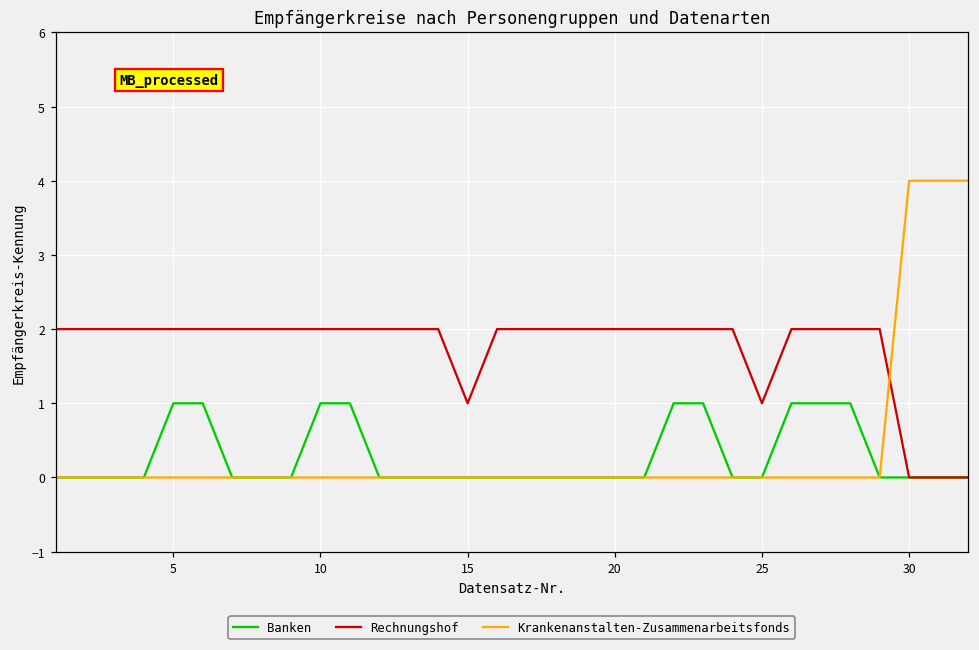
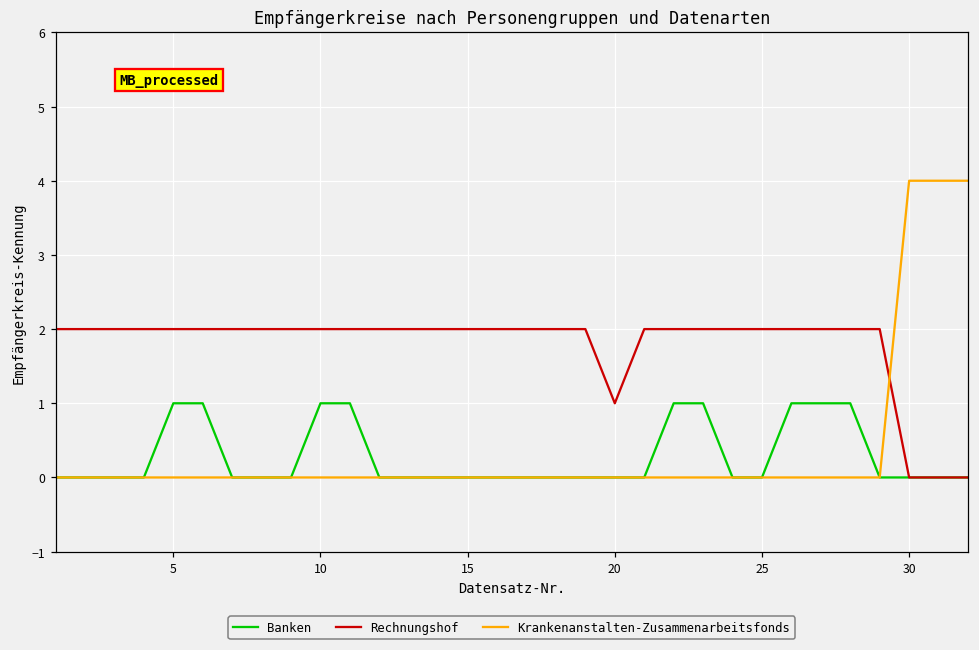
Rechnungshof, 15: 1 -> 2
Rechnungshof, 20: 2 -> 1
Rechnungshof, 25: 1 -> 2
